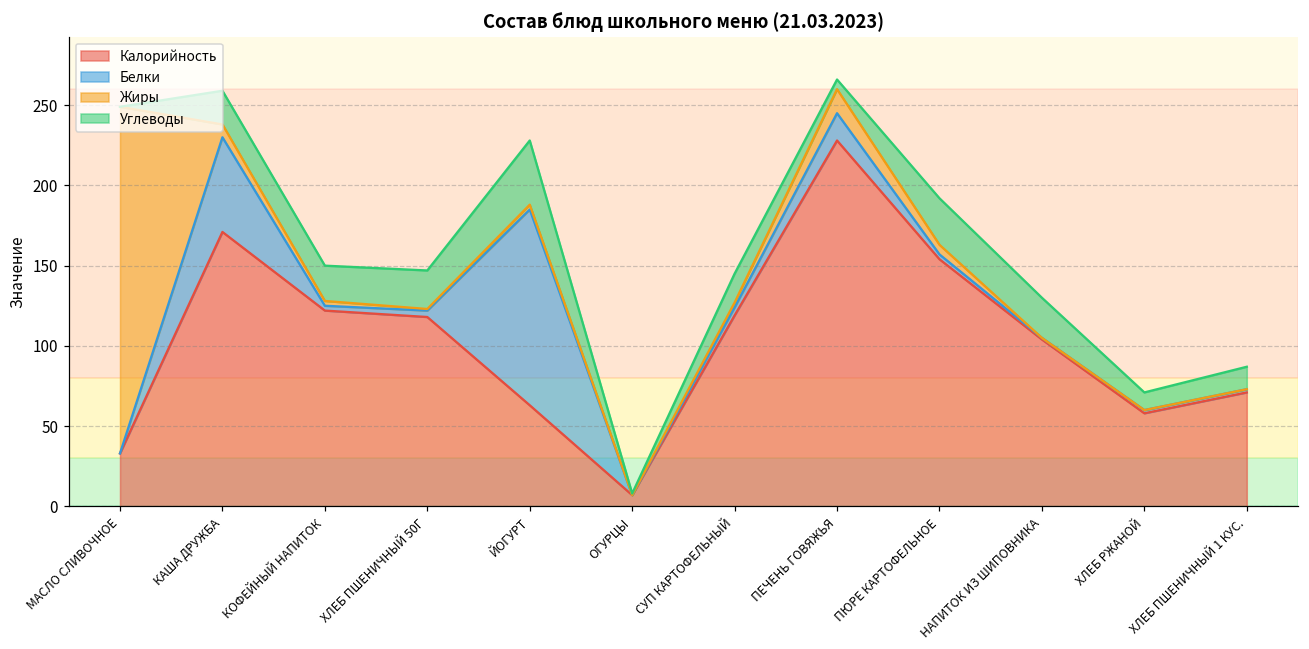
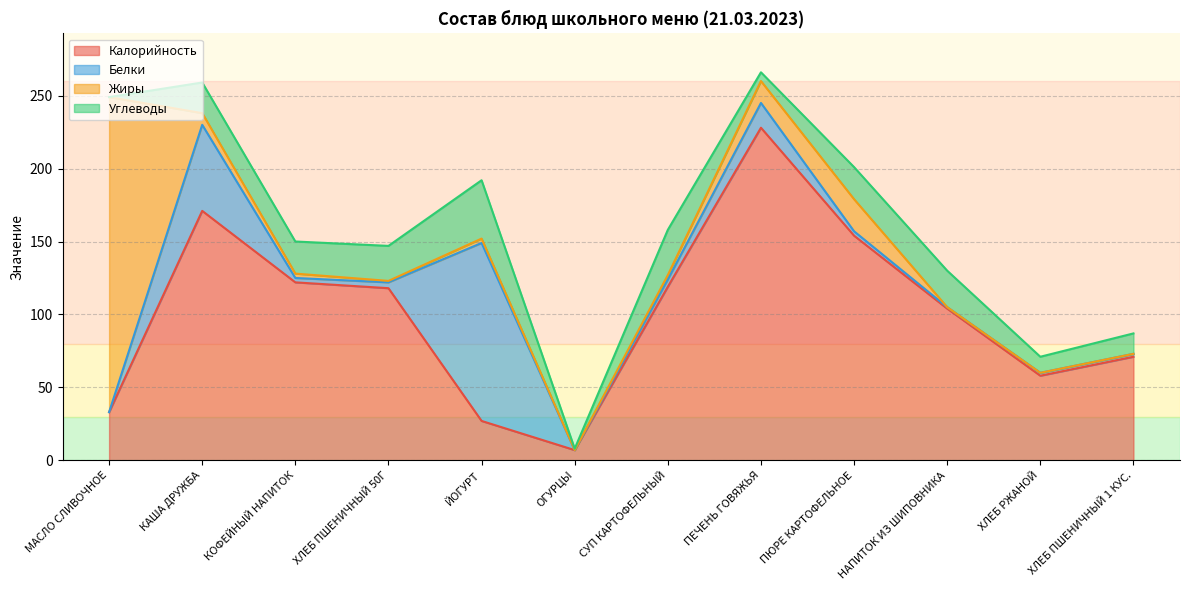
Калорийность, ЙОГУРТ: 63 -> 27
Углеводы, СУП КАРТОФЕЛЬНЫЙ: 18 -> 31
Жиры, ПЮРЕ КАРТОФЕЛЬНОЕ: 6 -> 22
Углеводы, ПЮРЕ КАРТОФЕЛЬНОЕ: 29 -> 22
